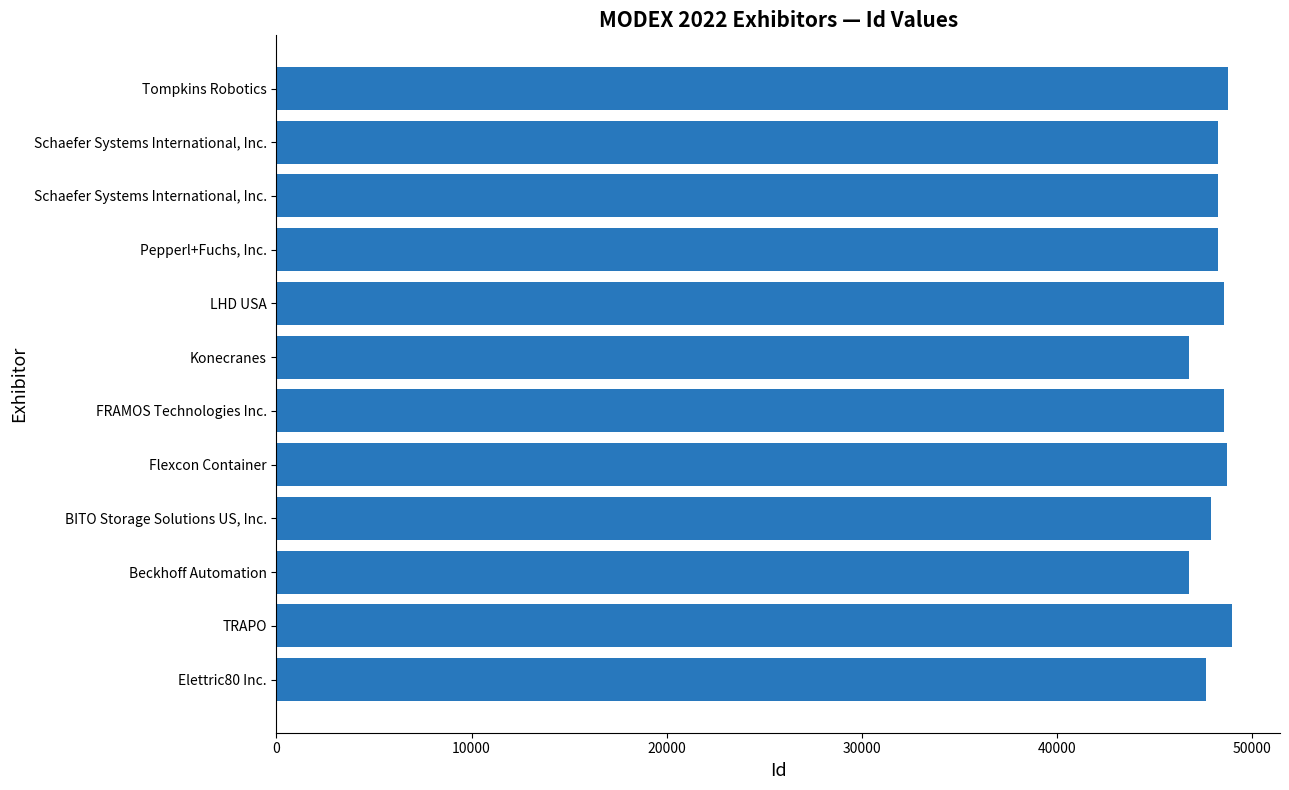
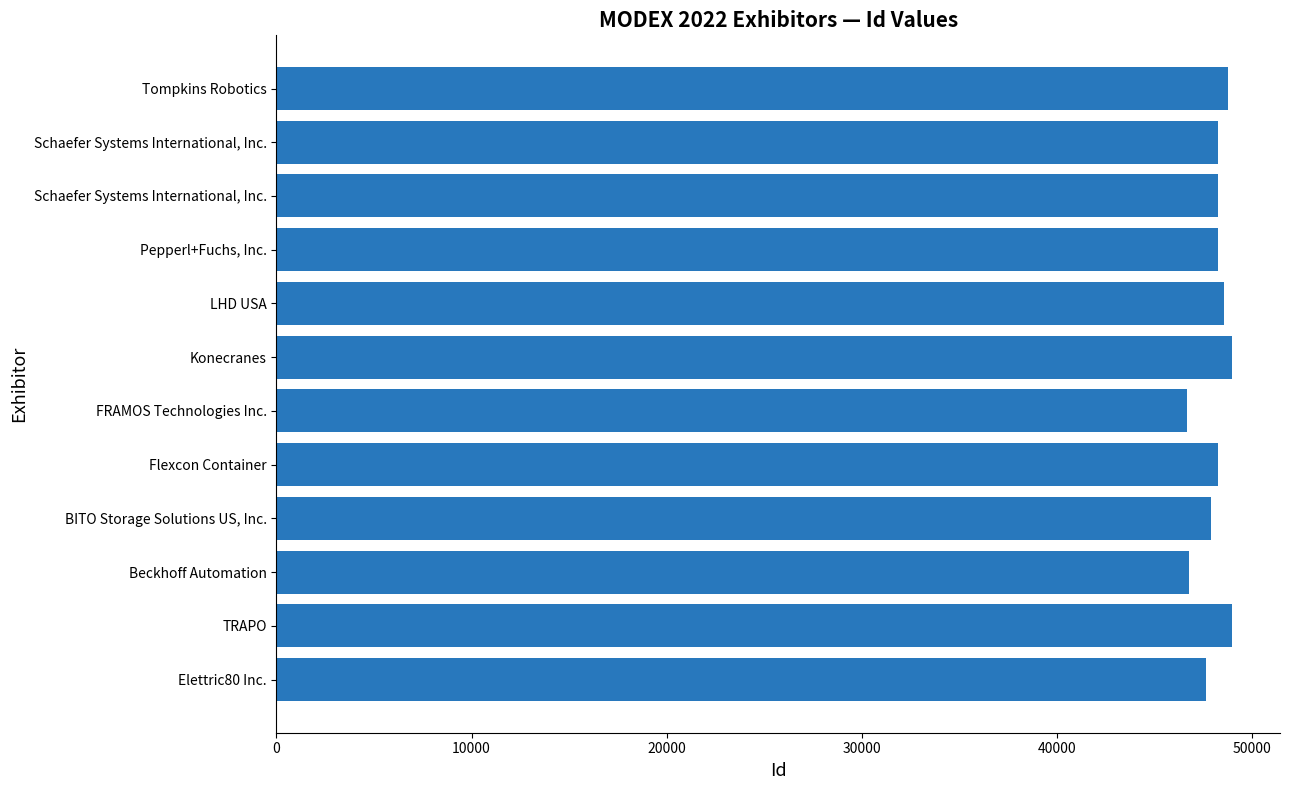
Konecranes: 46800 -> 48900
FRAMOS Technologies Inc.: 48500 -> 46600
Flexcon Container: 48700 -> 48200
